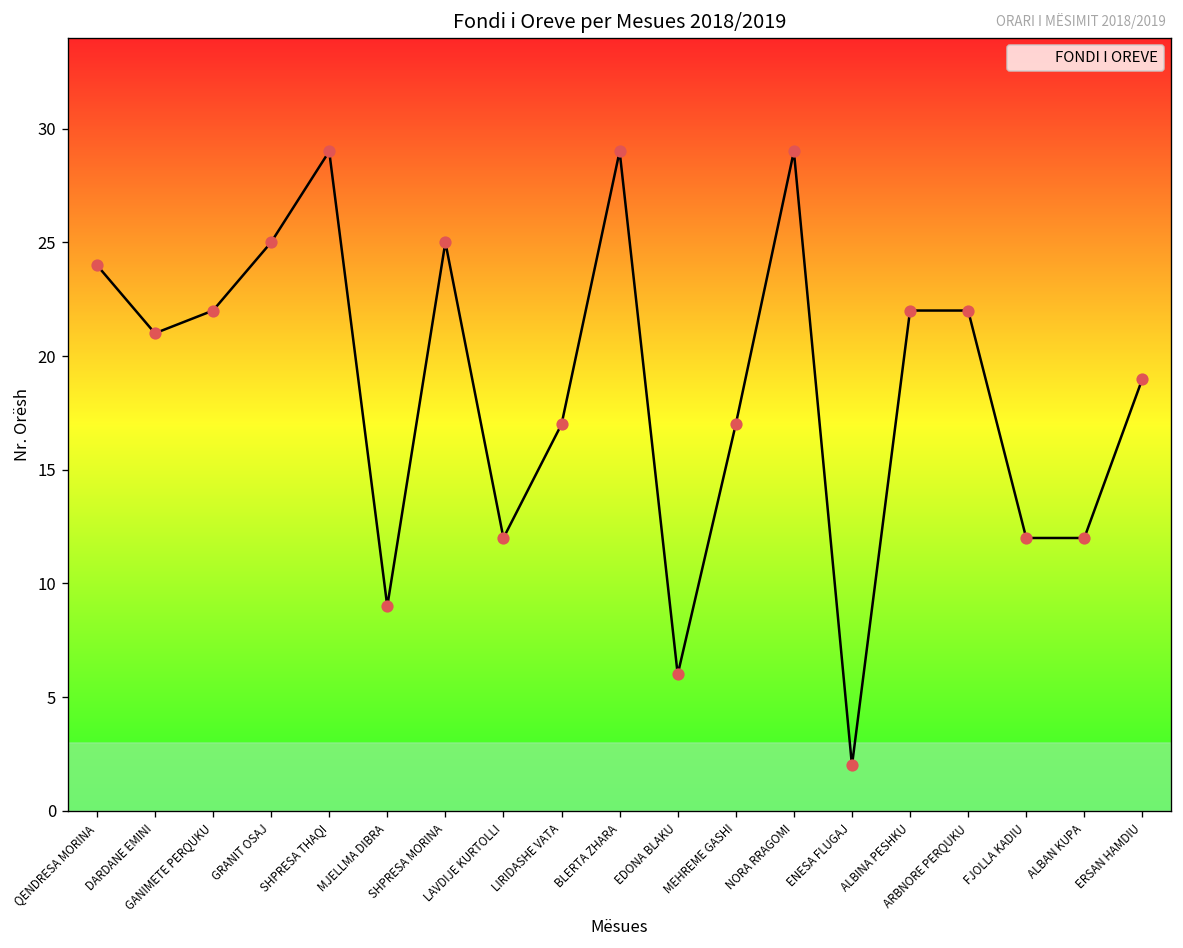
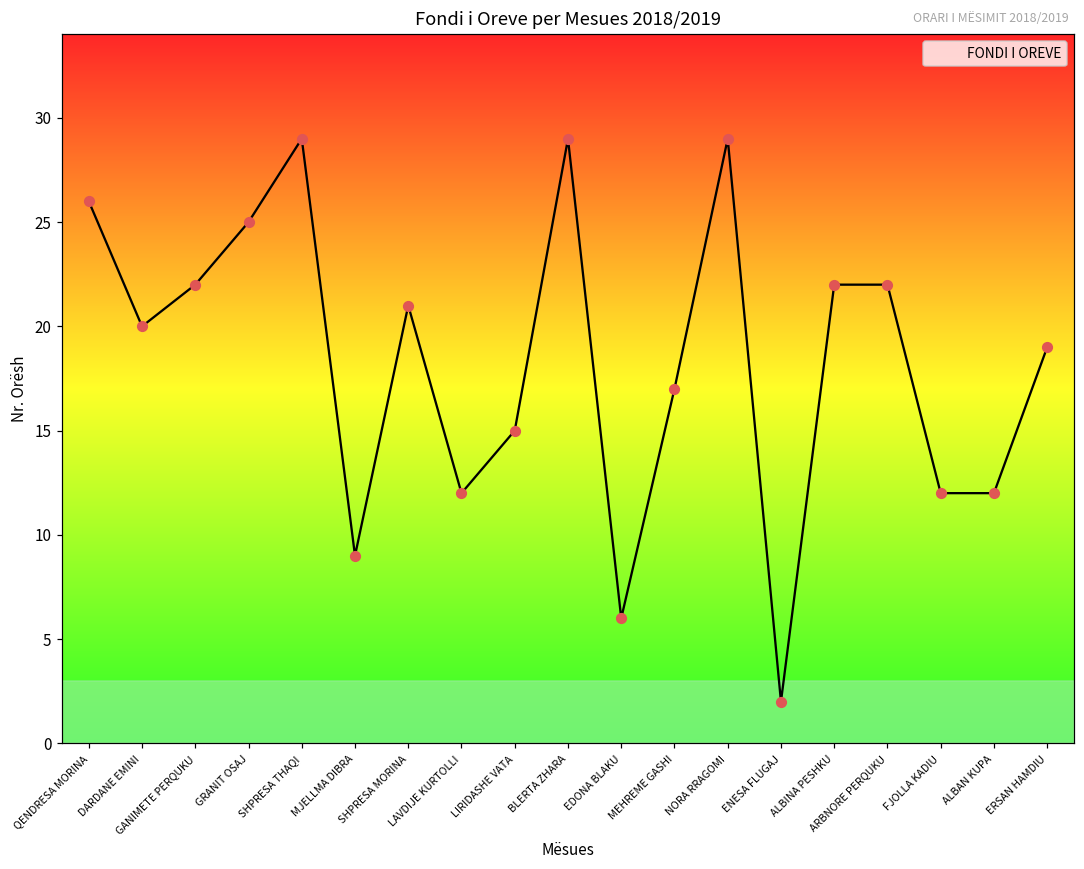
QENDRESA MORINA: 24 -> 26
DARDANE EMINI: 21 -> 20
SHPRESA MORINA: 25 -> 21
LIRIDASHE VATA: 17 -> 15
